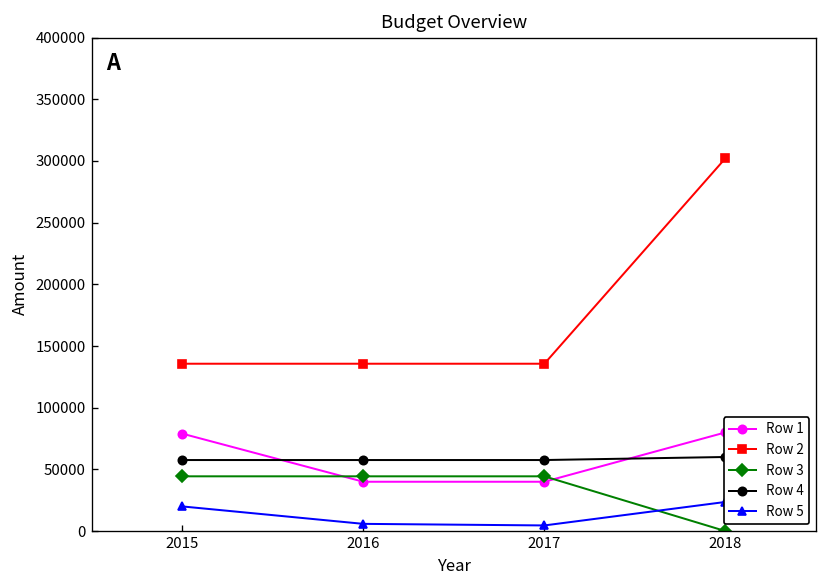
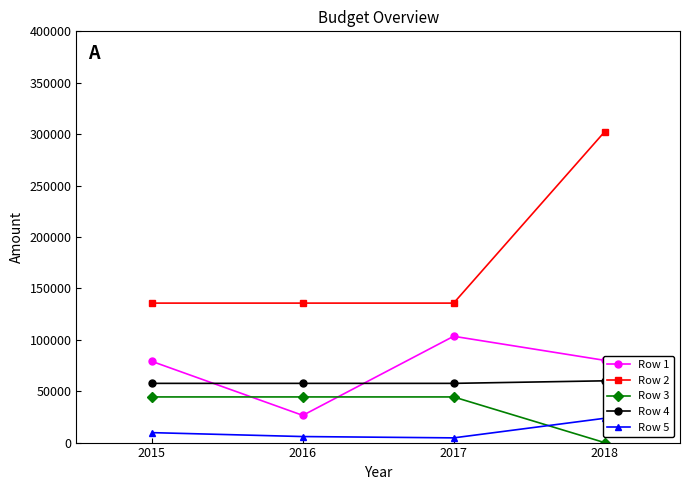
Row 5, 2015: 20000 -> 10000
Row 1, 2016: 40000 -> 26000
Row 1, 2017: 40000 -> 103000
